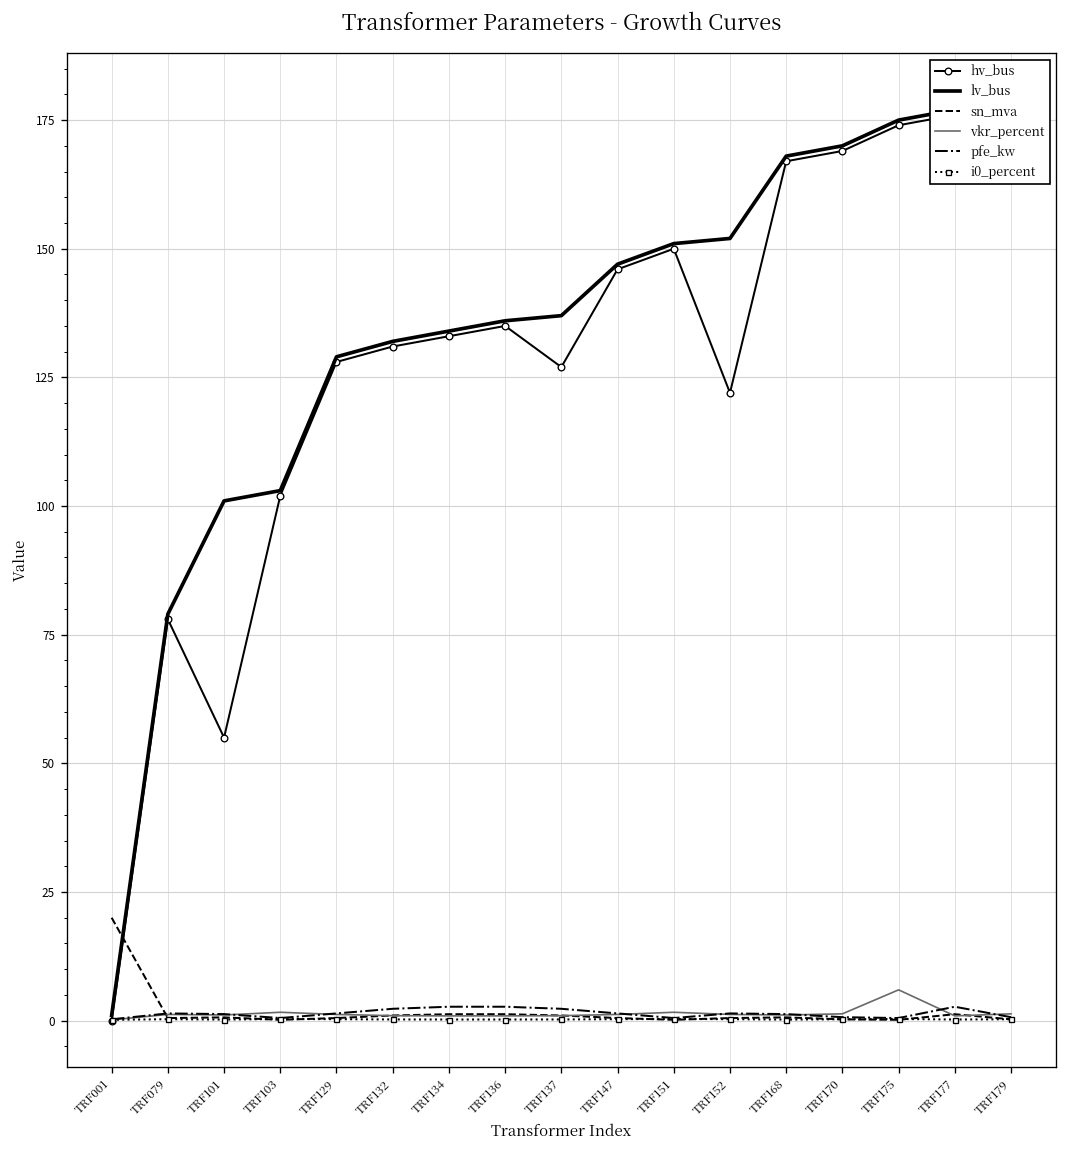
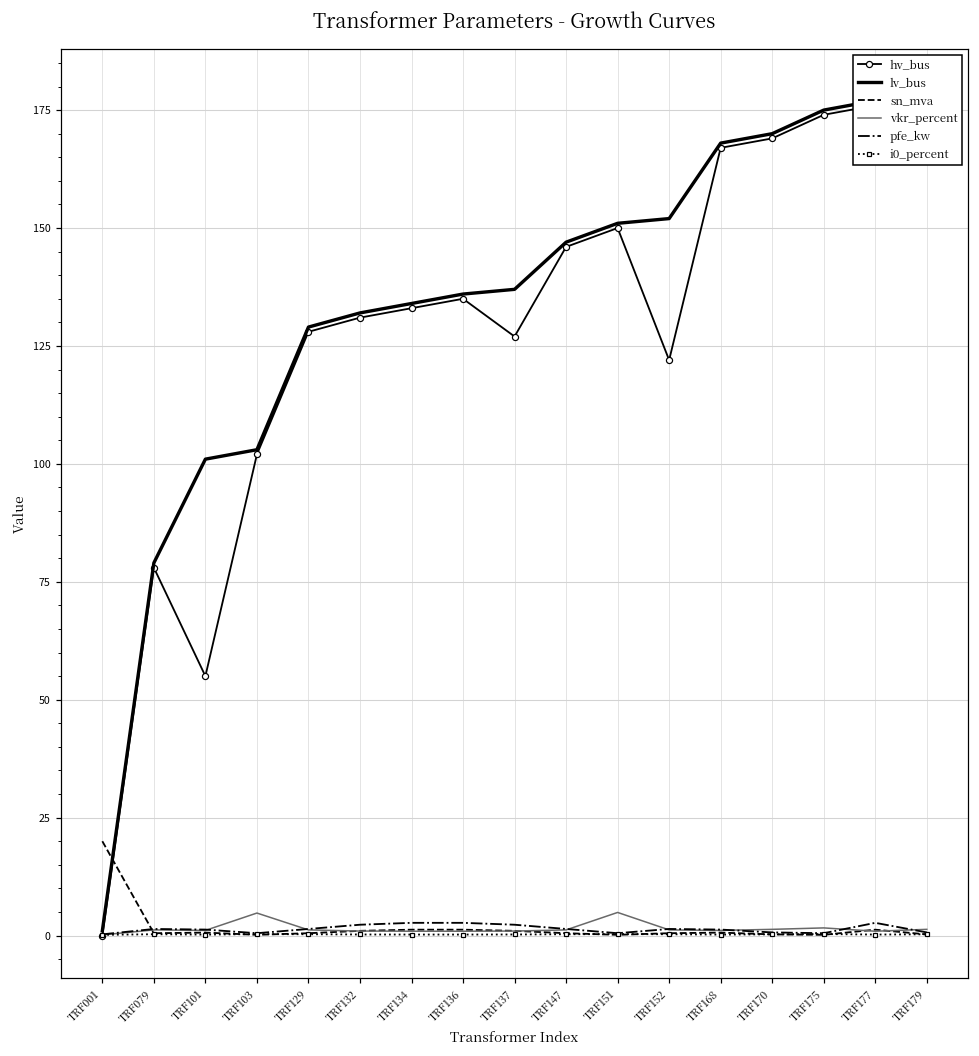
vkr_percent, TRF103: 2 -> 5
vkr_percent, TRF151: 2 -> 5
vkr_percent, TRF175: 6 -> 2
